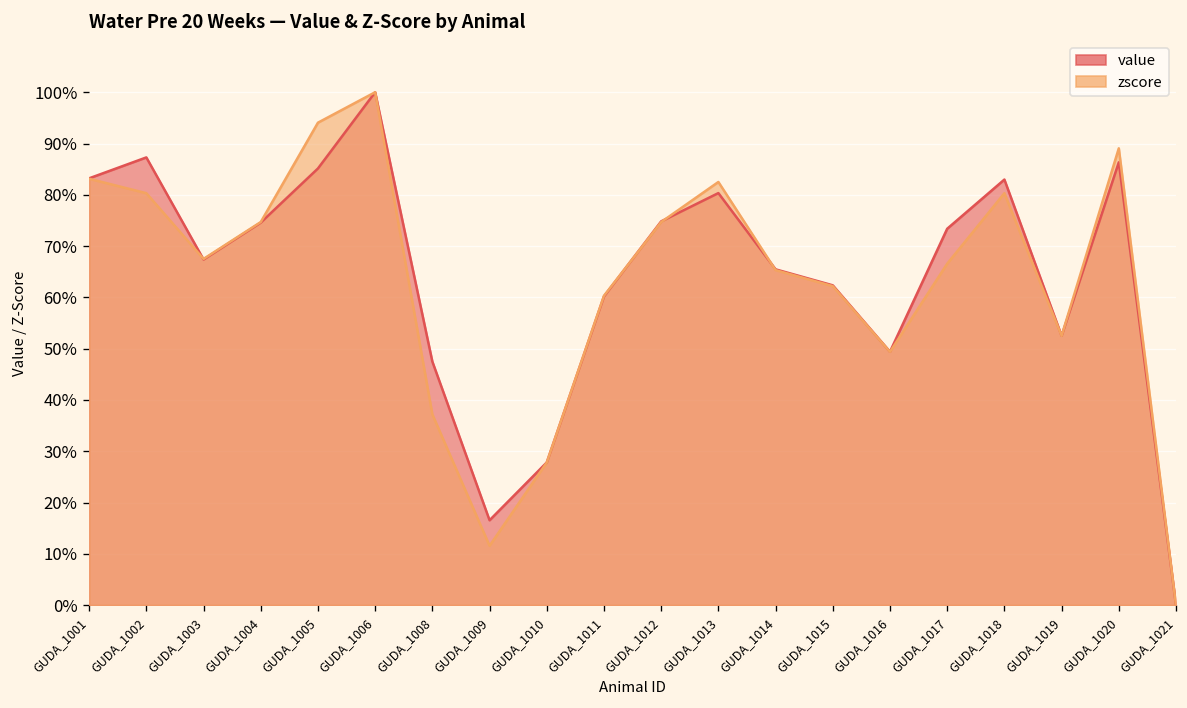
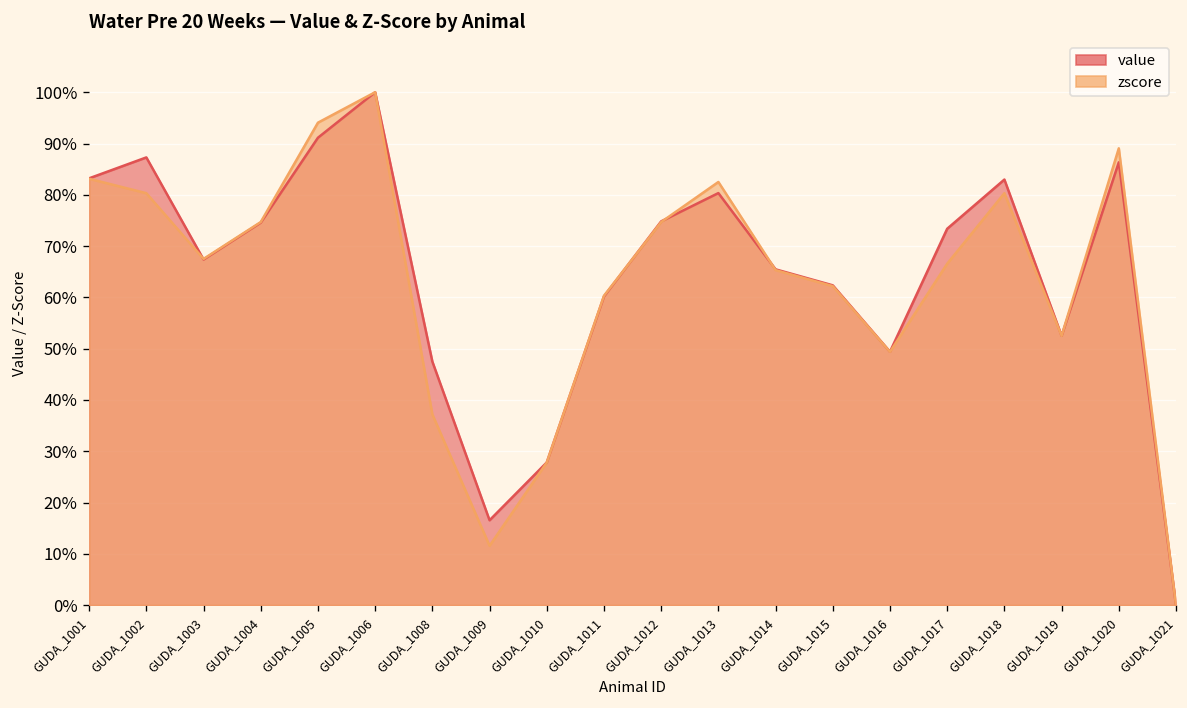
value, GUDA_1005: 85% -> 91%
